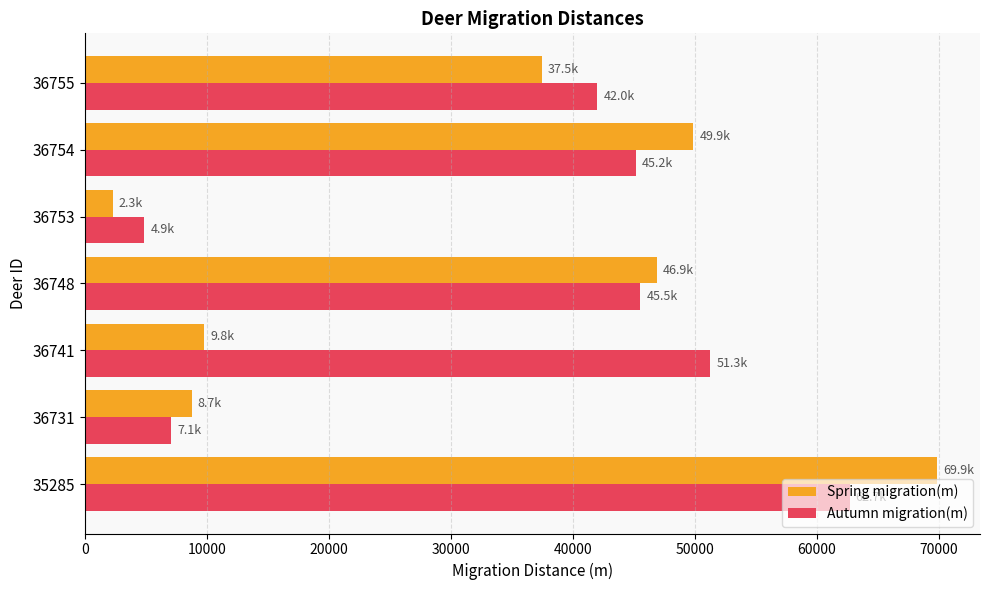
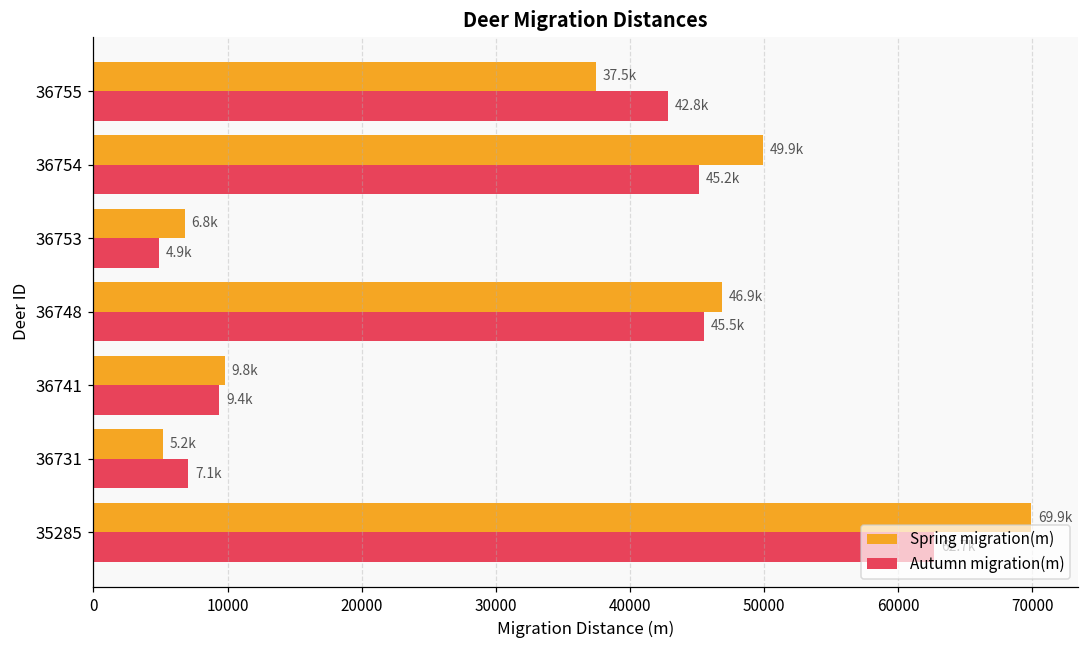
Autumn migration(m), 36755: 42.0k -> 42.8k
Spring migration(m), 36753: 2.3k -> 6.8k
Autumn migration(m), 36741: 51.3k -> 9.4k
Spring migration(m), 36731: 8.7k -> 5.2k
